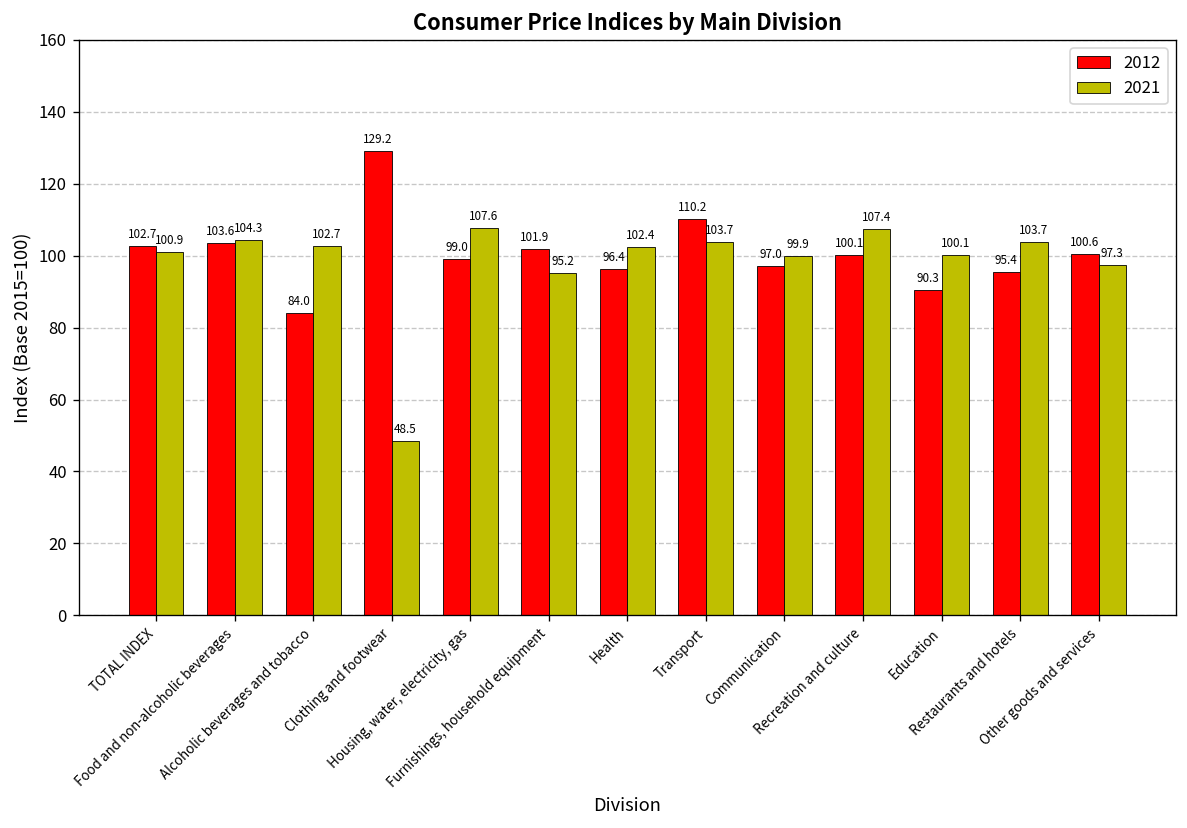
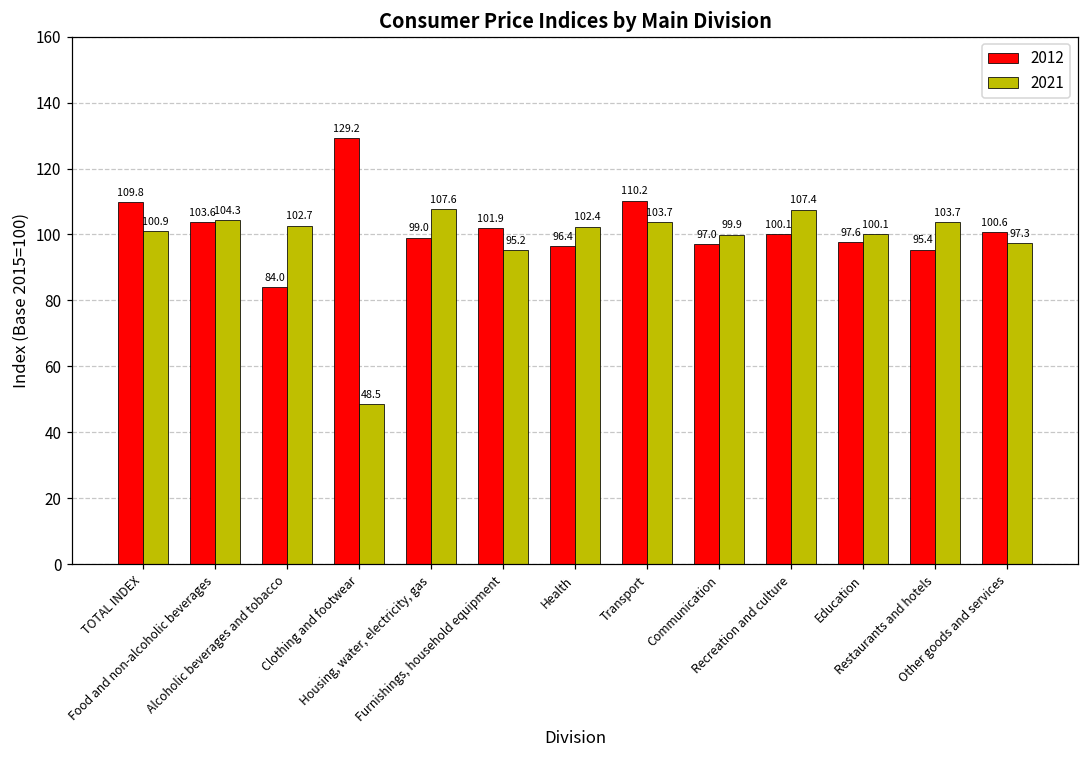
2012, TOTAL INDEX: 102.7 -> 109.8
2012, Education: 90.3 -> 97.6
